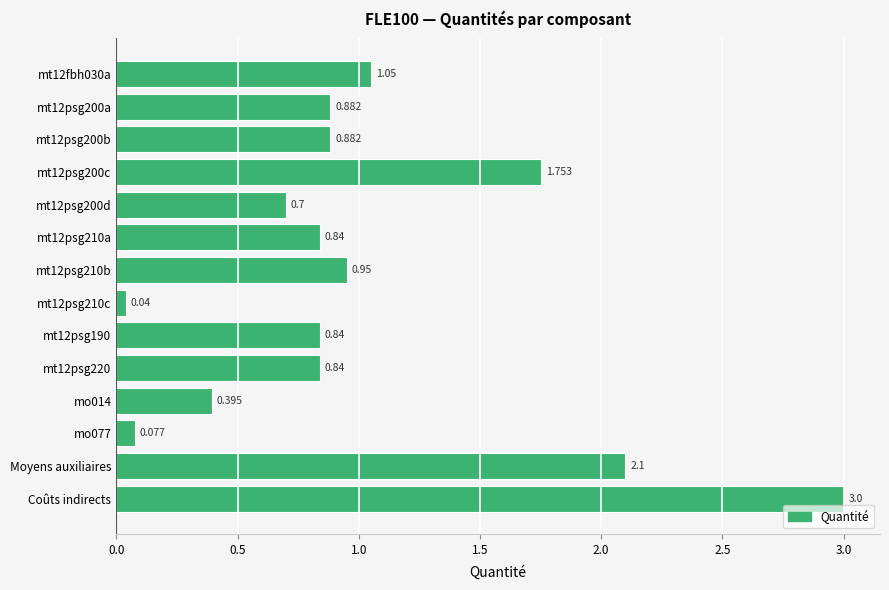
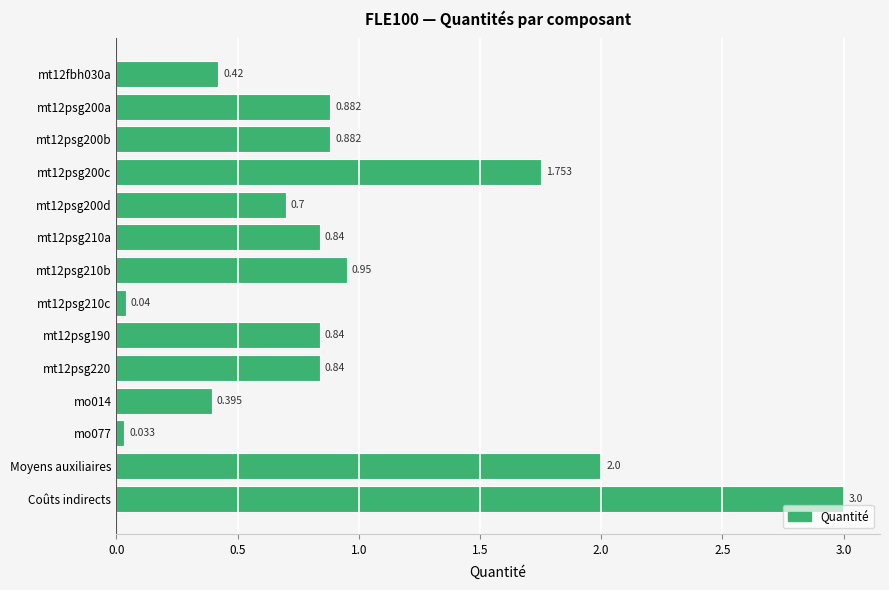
mt12fbh030a: 1.05 -> 0.42
mo077: 0.077 -> 0.033
Moyens auxiliaires: 2.1 -> 2.0
